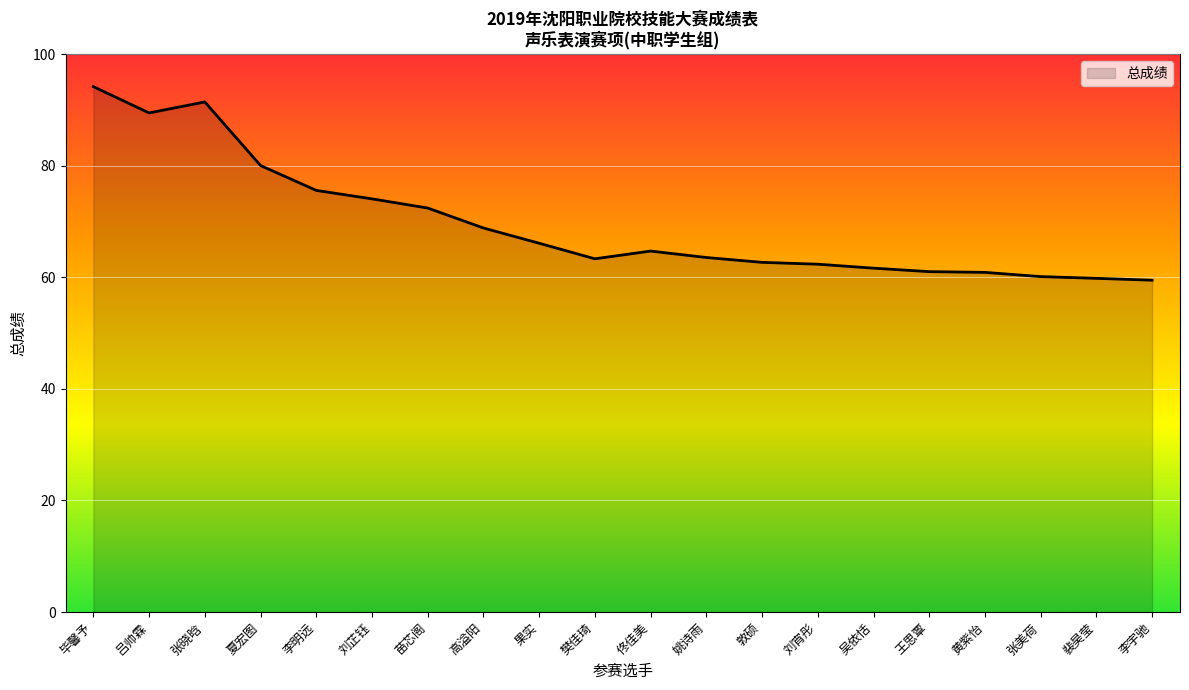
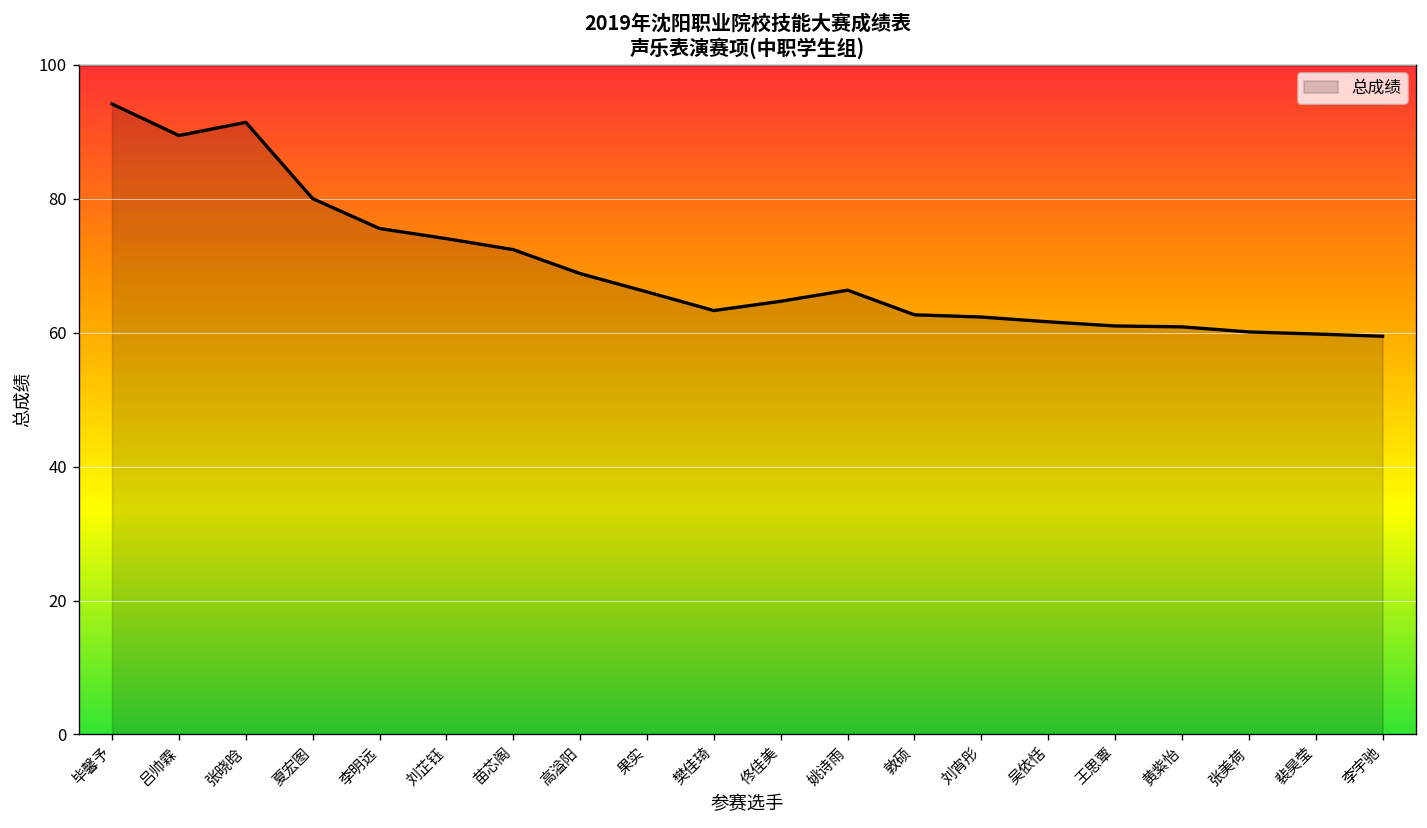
姚诗雨: 64 -> 66
